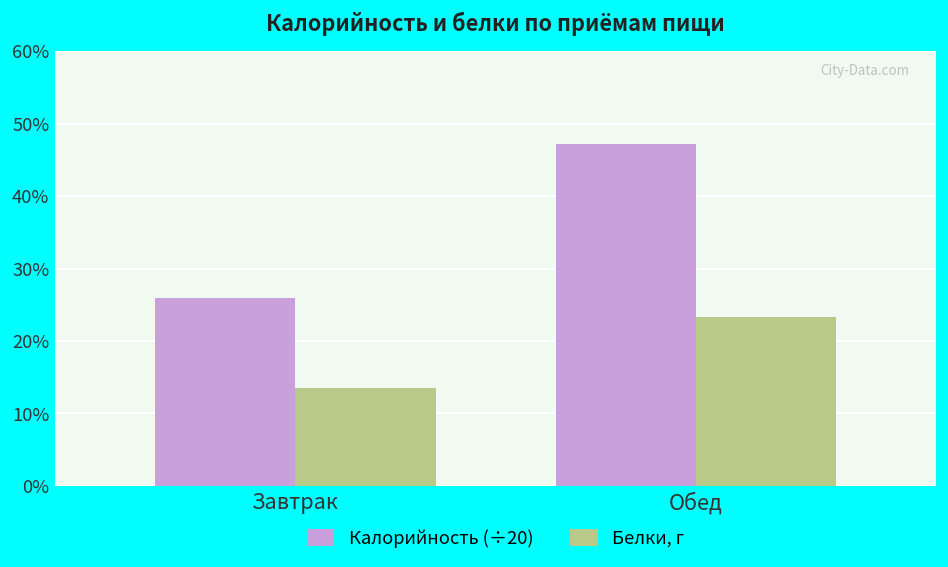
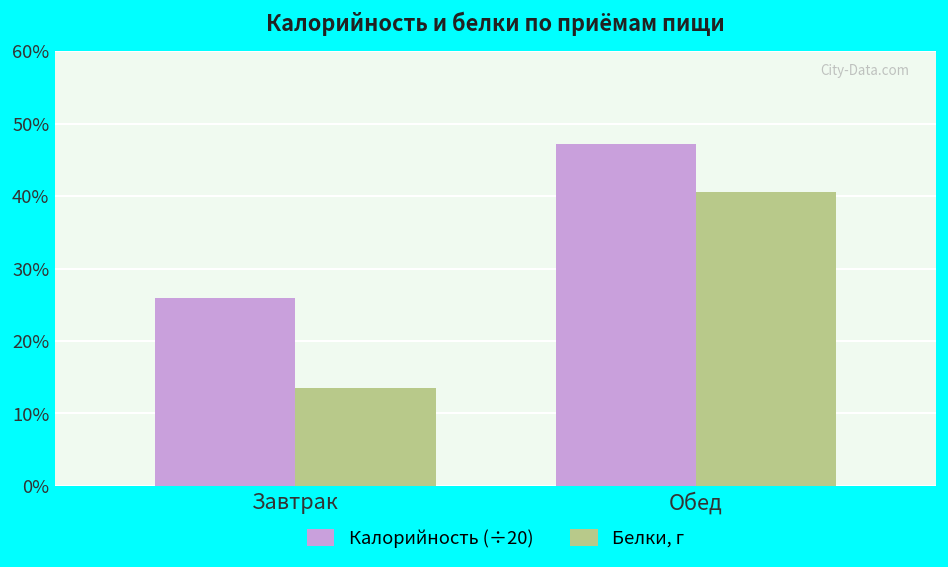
Белки, г, Обед: 23% -> 41%
